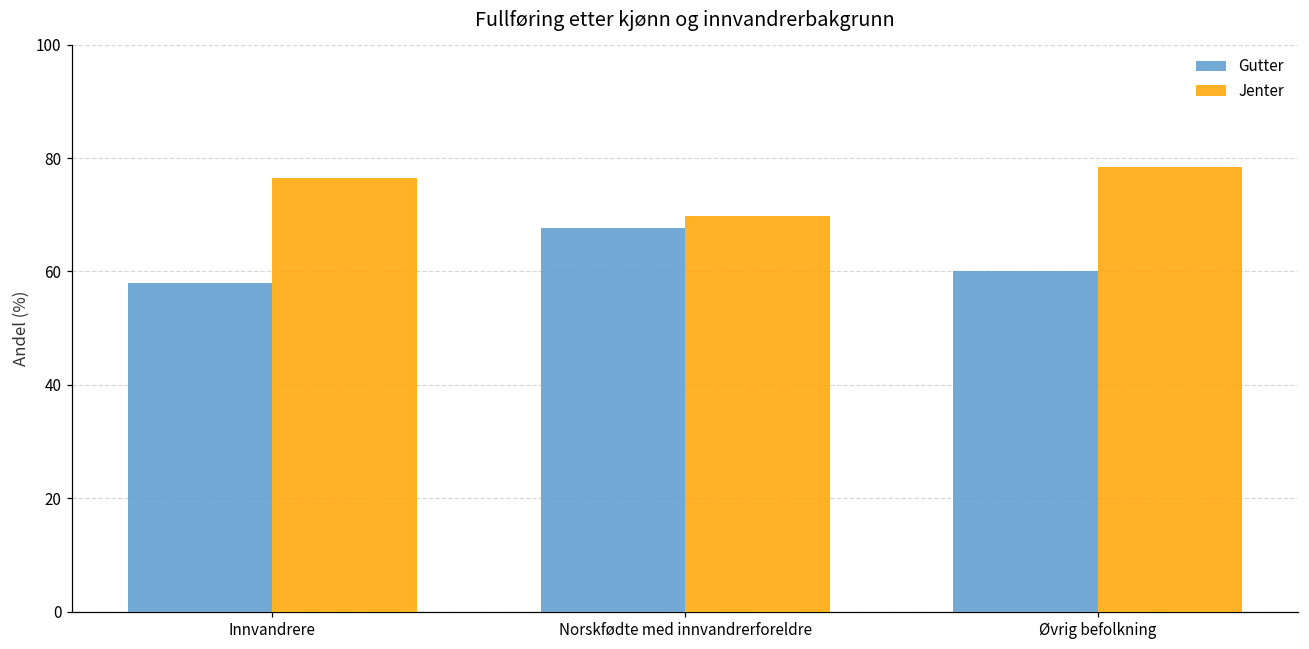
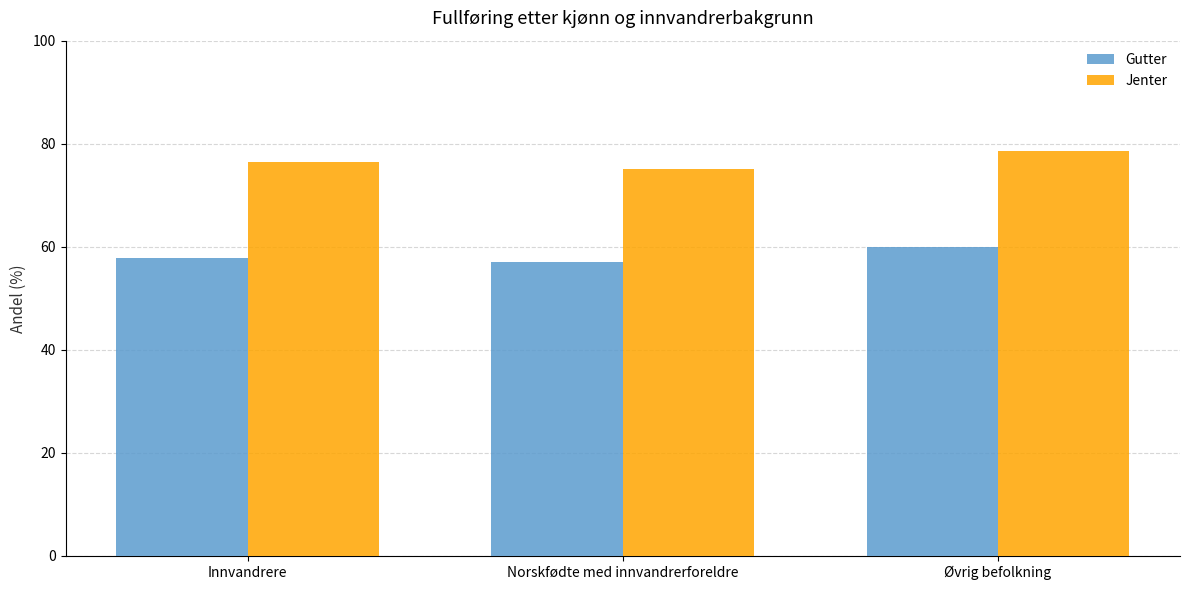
Gutter, Norskfødte med innvandrerforeldre: 68 -> 57
Jenter, Norskfødte med innvandrerforeldre: 70 -> 75
